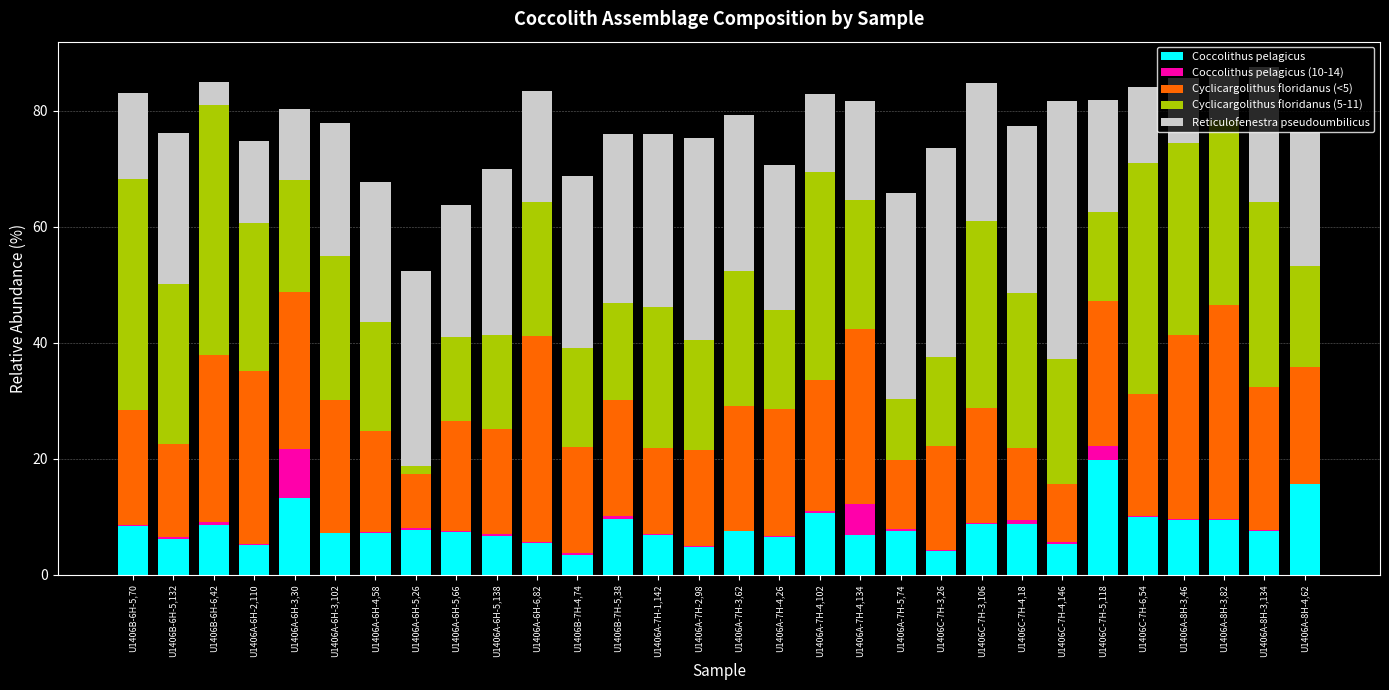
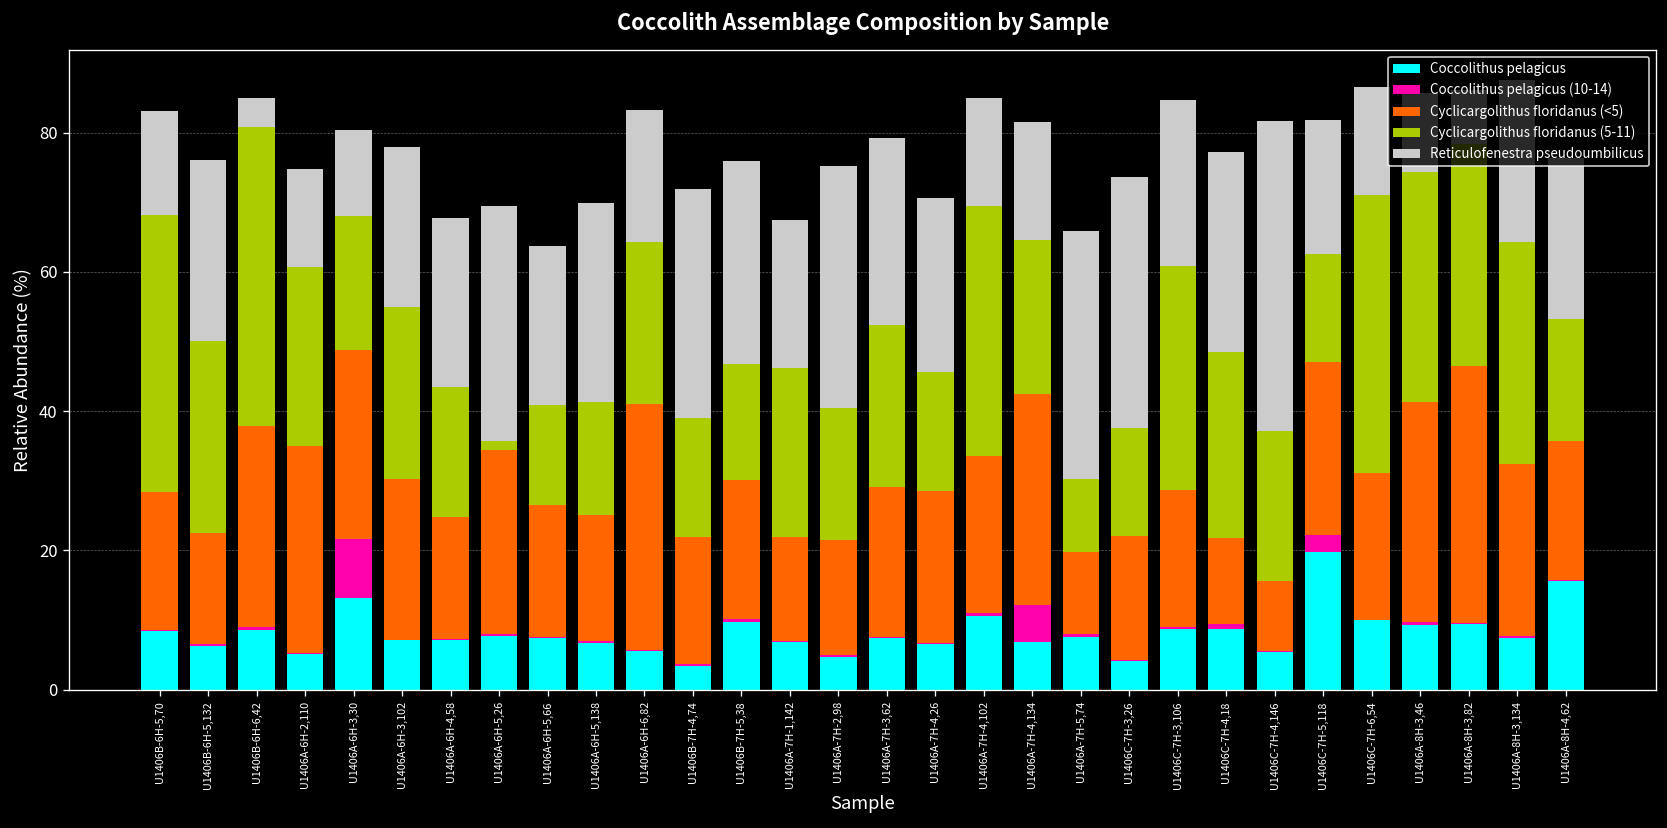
Cyclicargolithus floridanus (<5), U1406A-6H-5,26: 9 -> 26
Reticulofenestra pseudoumbilicus, U1406B-7H-4,74: 30 -> 33
Reticulofenestra pseudoumbilicus, U1406A-7H-1,142: 30 -> 21
Reticulofenestra pseudoumbilicus, U1406A-7H-4,102: 13 -> 16
Reticulofenestra pseudoumbilicus, U1406C-7H-6,54: 13 -> 16
